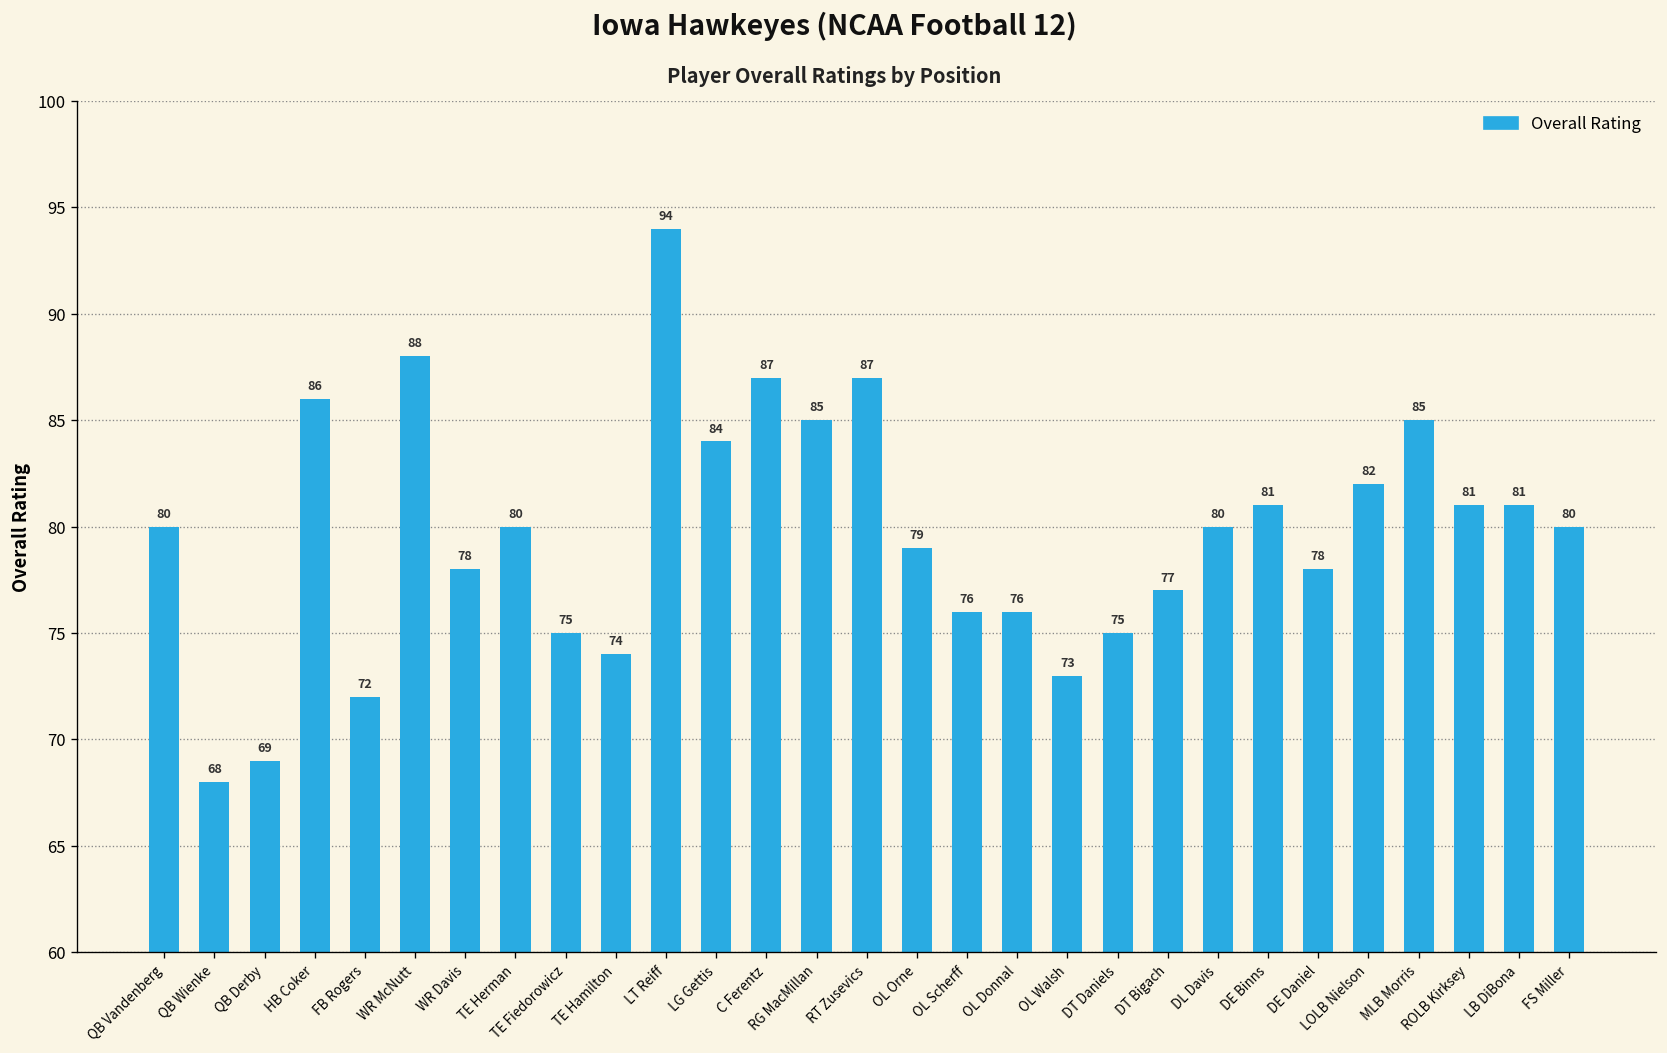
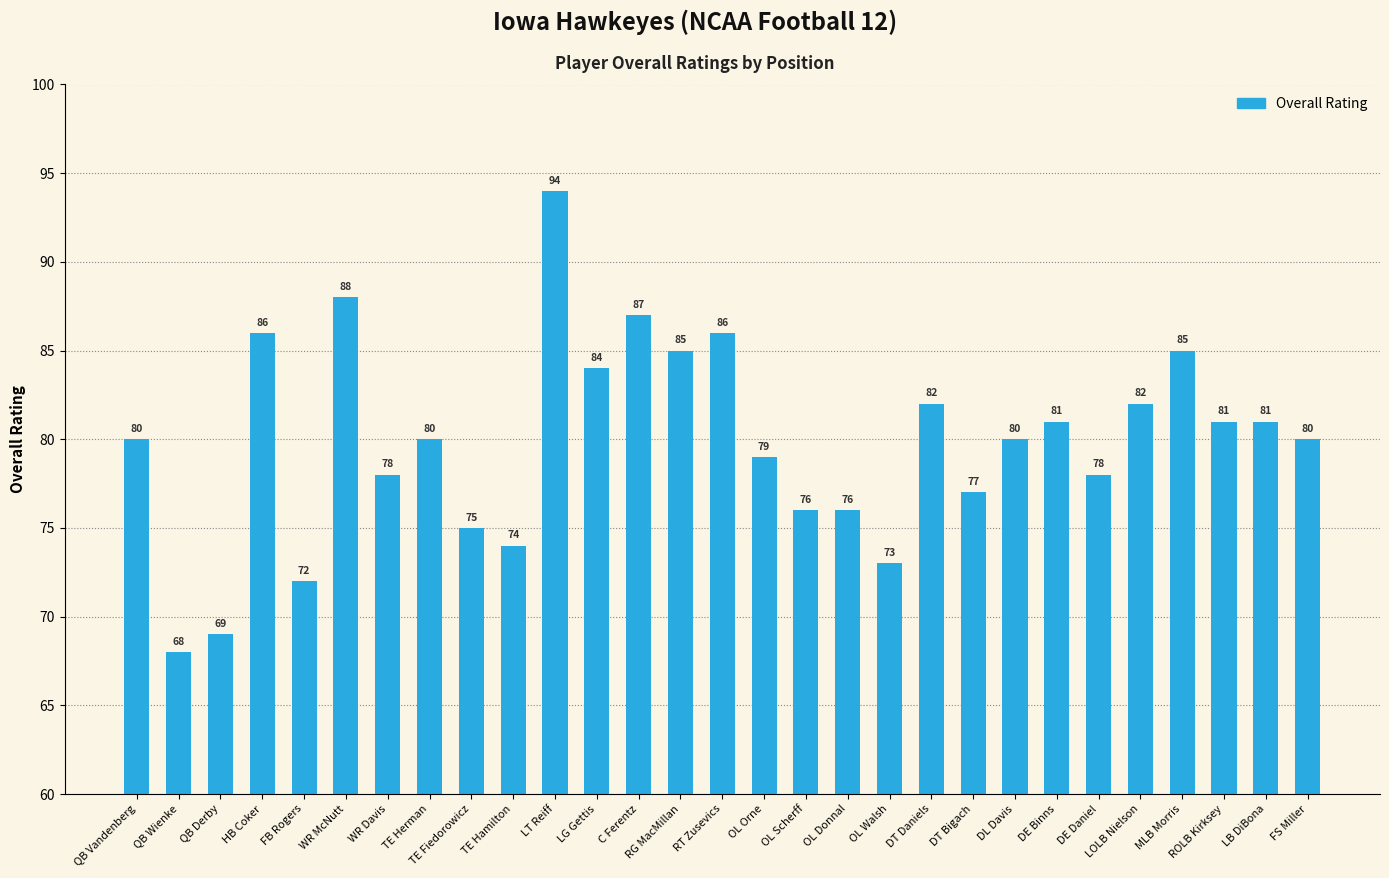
RT Zusevics: 87 -> 86
DT Daniels: 75 -> 82
